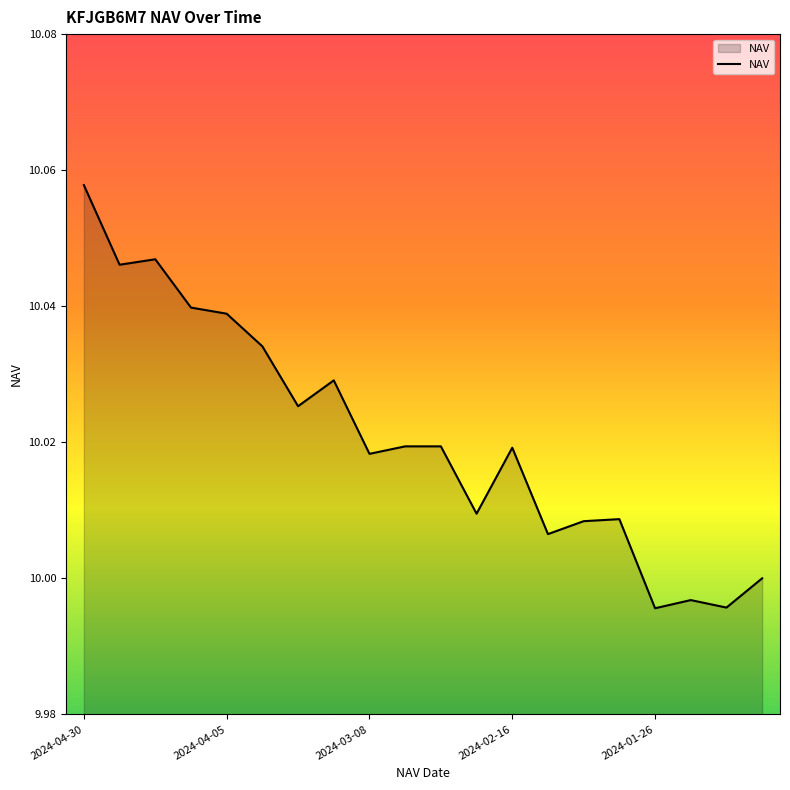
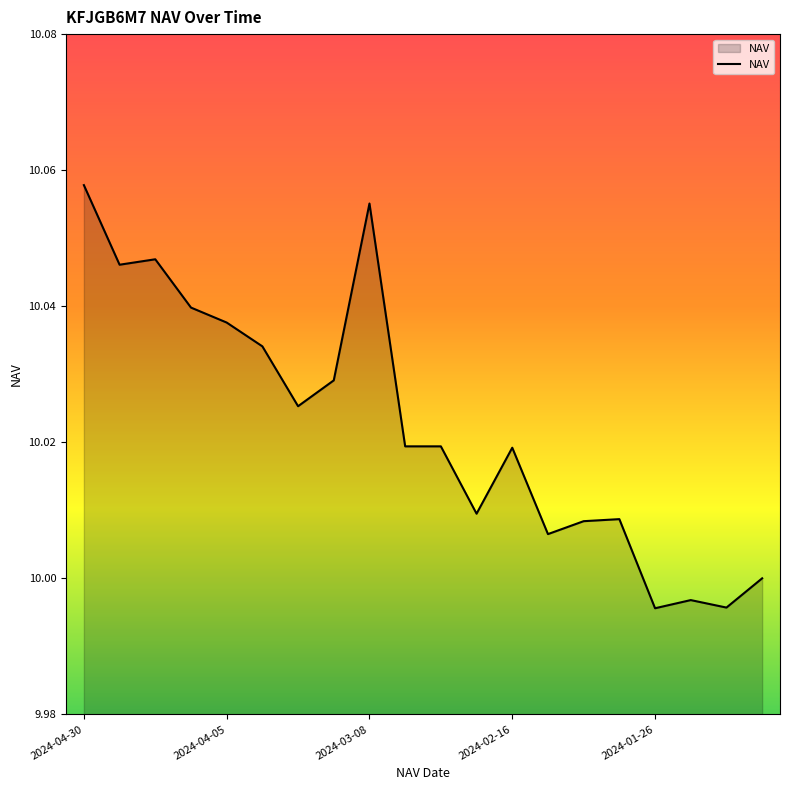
2024-04-05: 10.039 -> 10.038
2024-03-08: 10.018 -> 10.055
